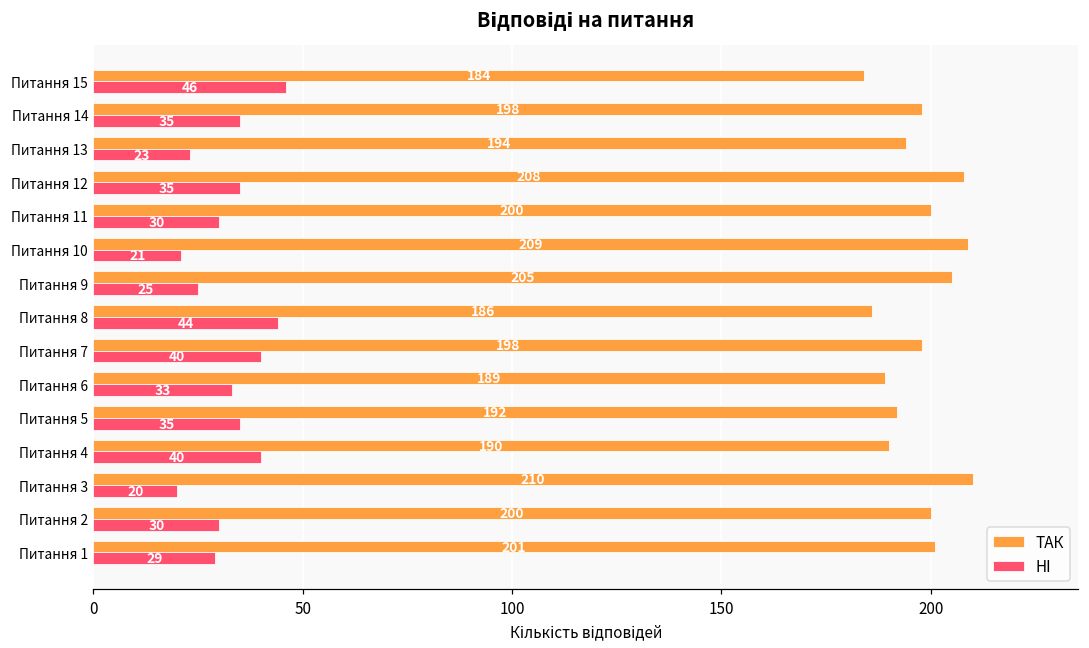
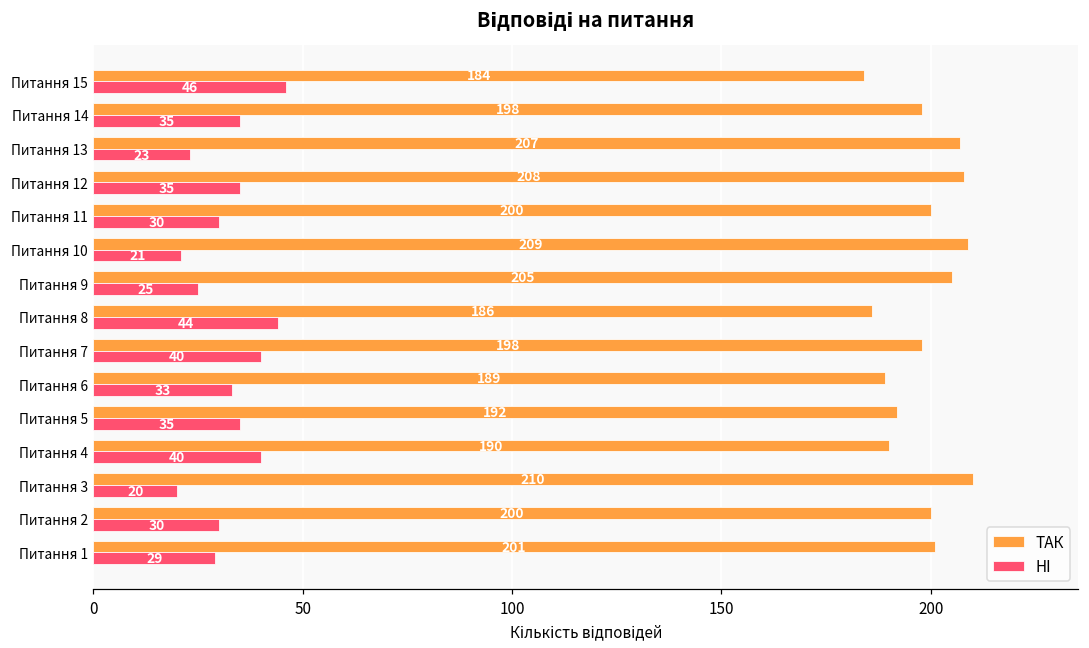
ТАК, Питання 13: 194 -> 207
